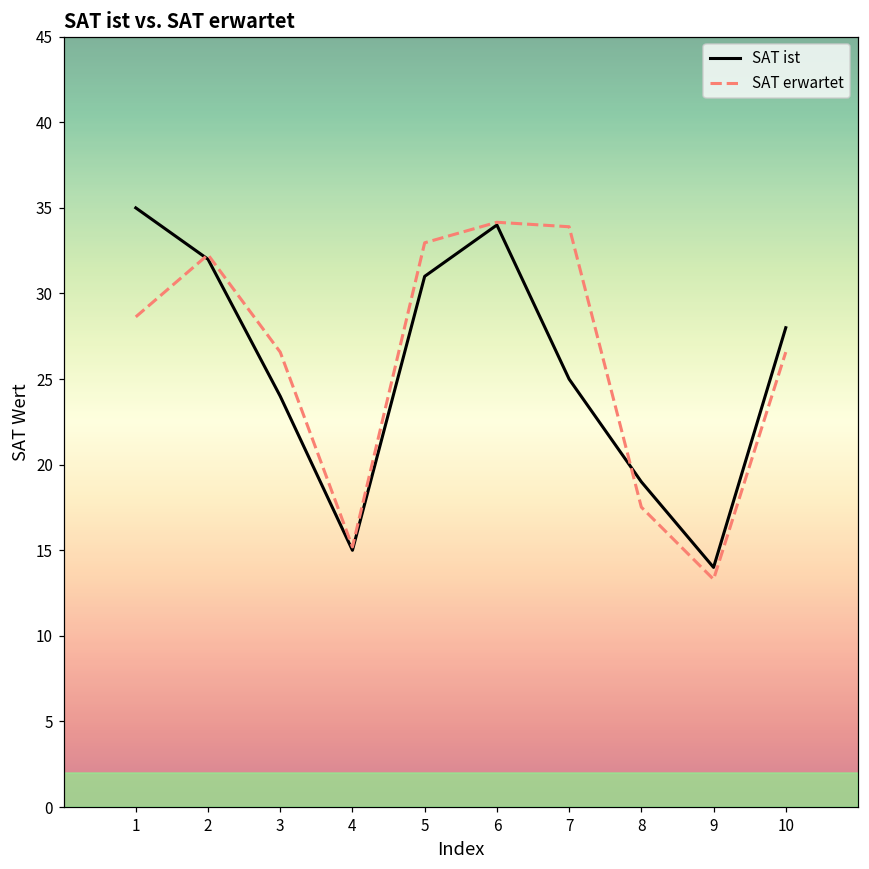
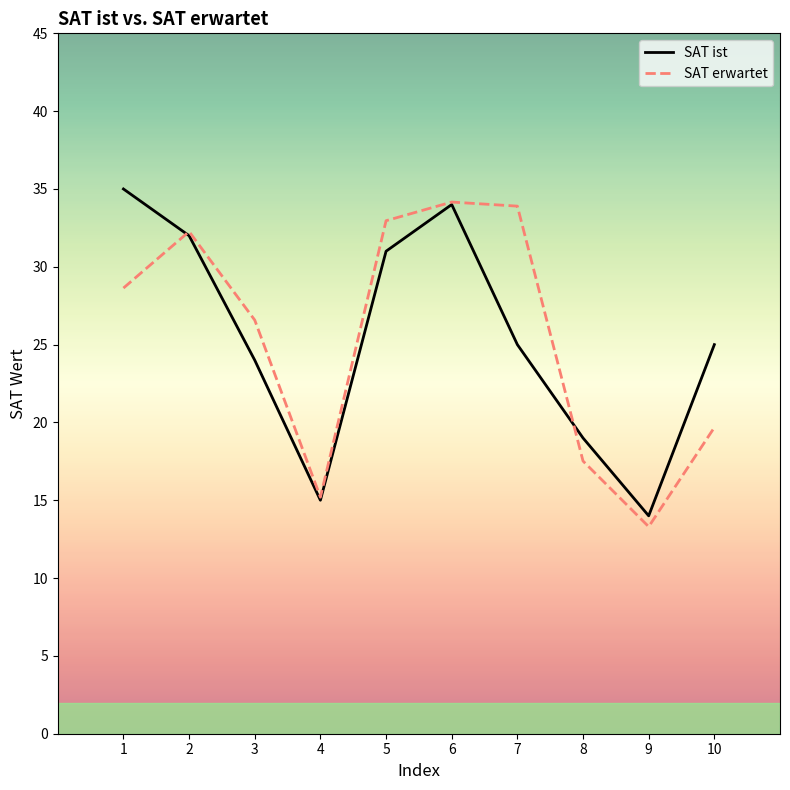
SAT ist, 10: 28 -> 25
SAT erwartet, 10: 26.6 -> 19.7
